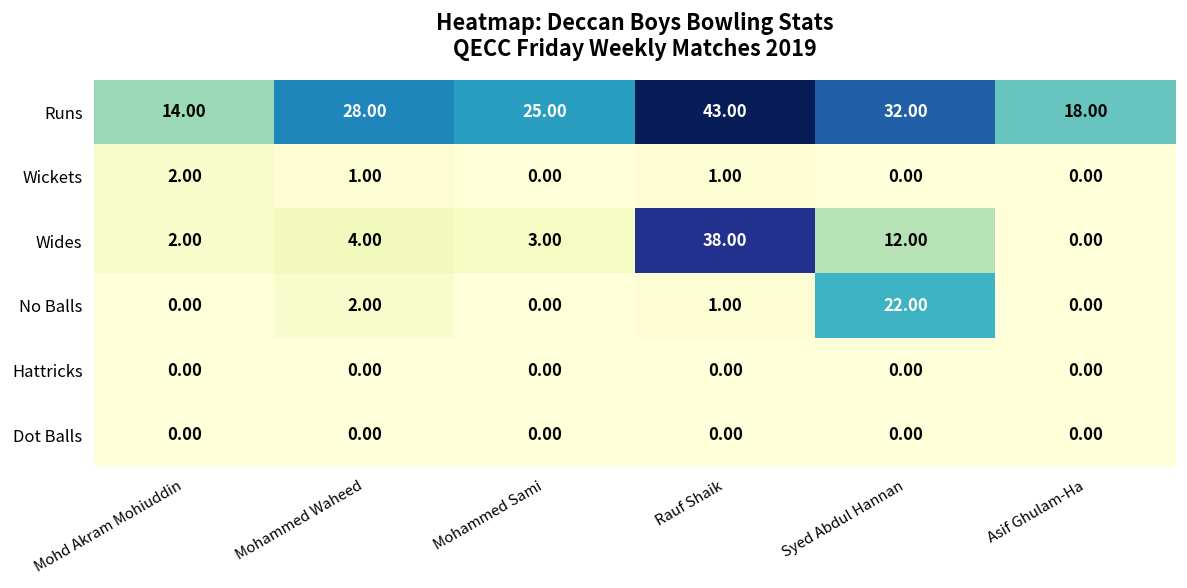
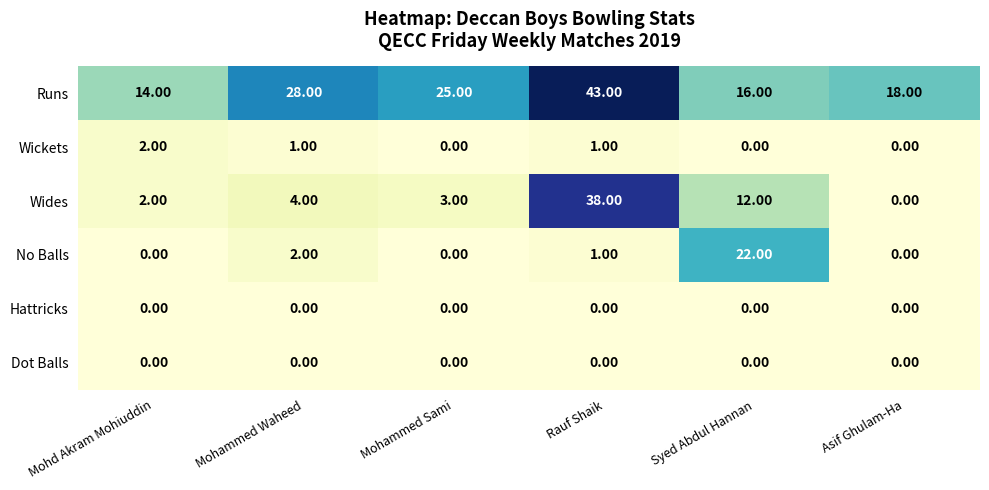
Runs, Syed Abdul Hannan: 32.00 -> 16.00
